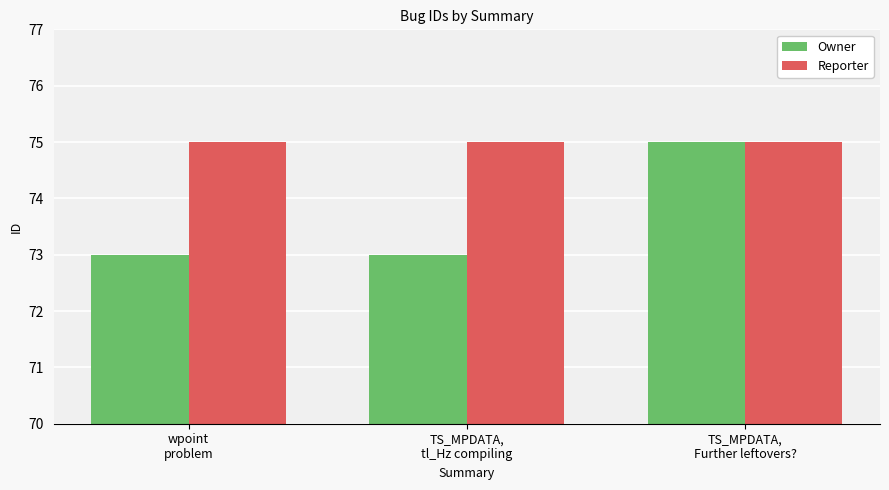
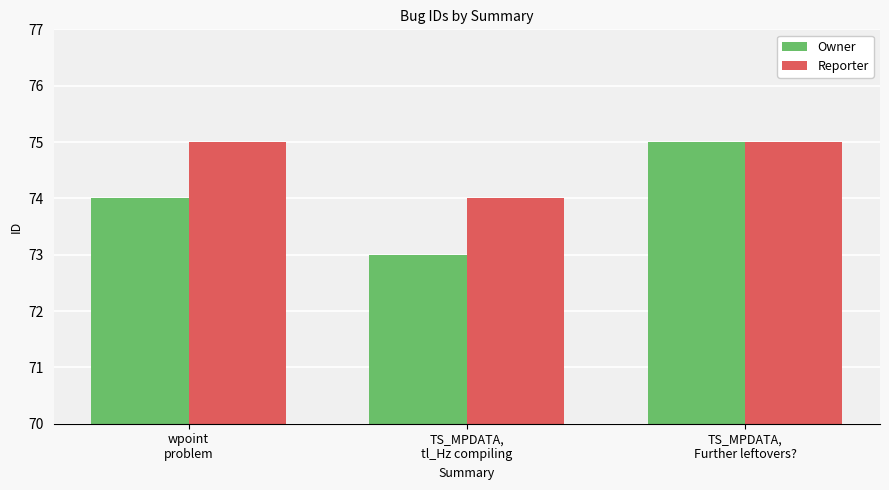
Owner, wpoint problem: 73 -> 74
Reporter, TS_MPDATA, tl_Hz compiling: 75 -> 74
